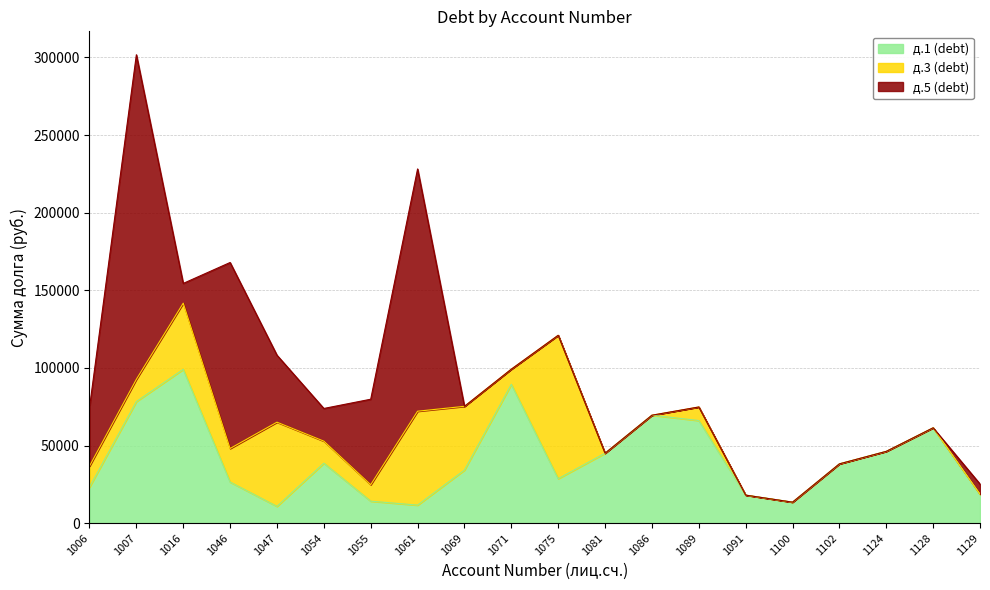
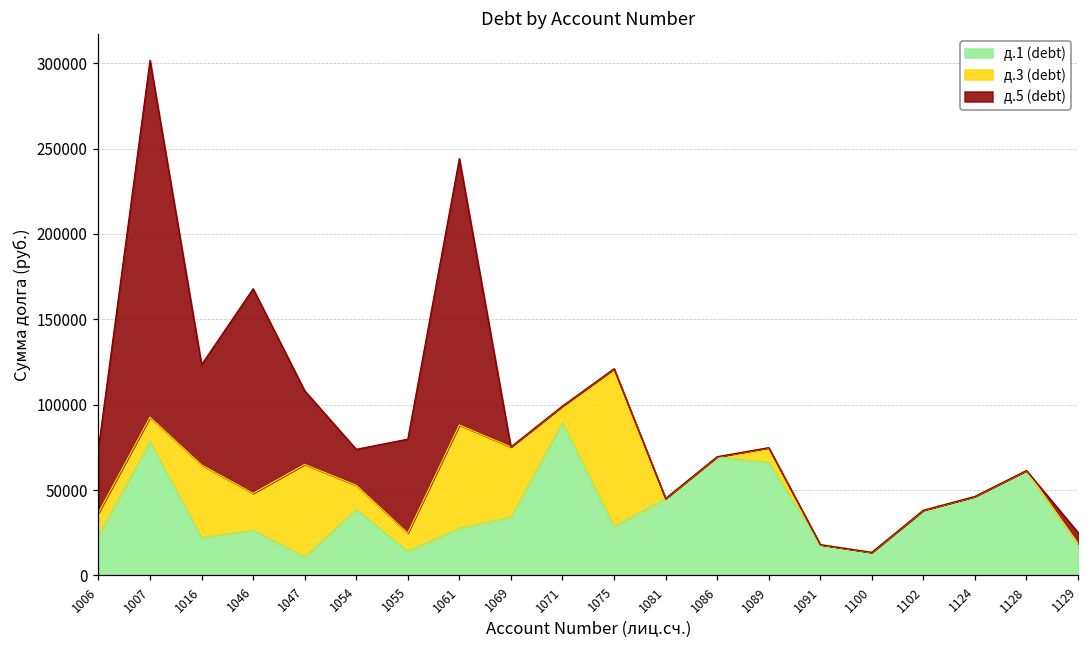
д.1 (debt), 1016: 99000 -> 22000
д.5 (debt), 1016: 13000 -> 59000
д.1 (debt), 1061: 12000 -> 28000
